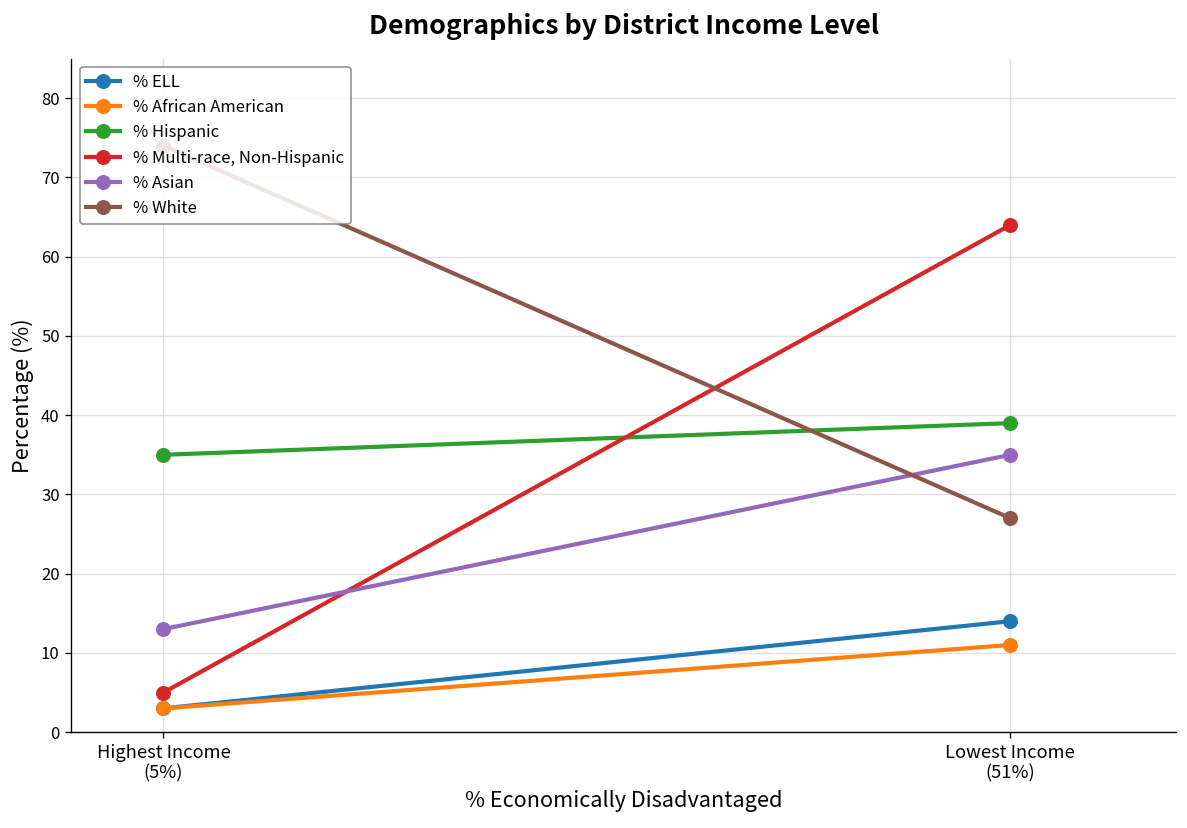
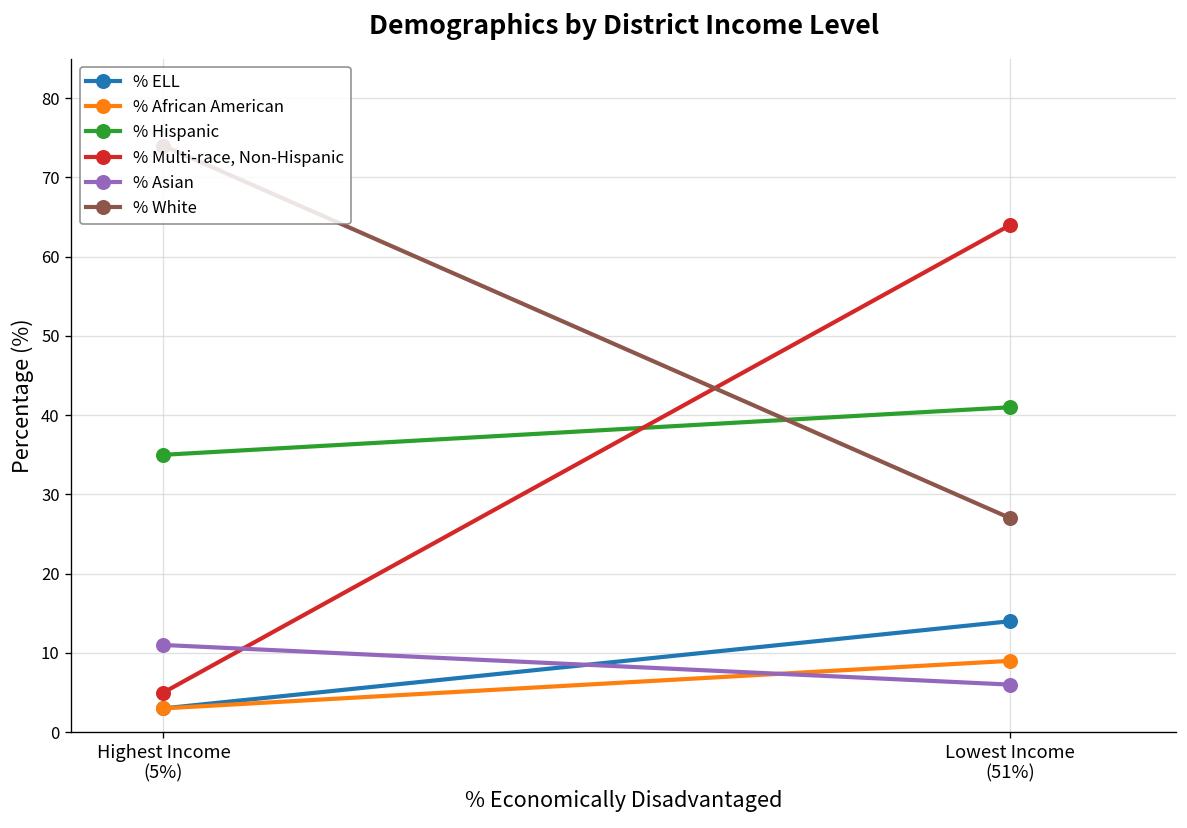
% Asian, Highest Income (5%): 13 -> 11
% African American, Lowest Income (51%): 11 -> 9
% Hispanic, Lowest Income (51%): 39 -> 41
% Asian, Lowest Income (51%): 35 -> 6
